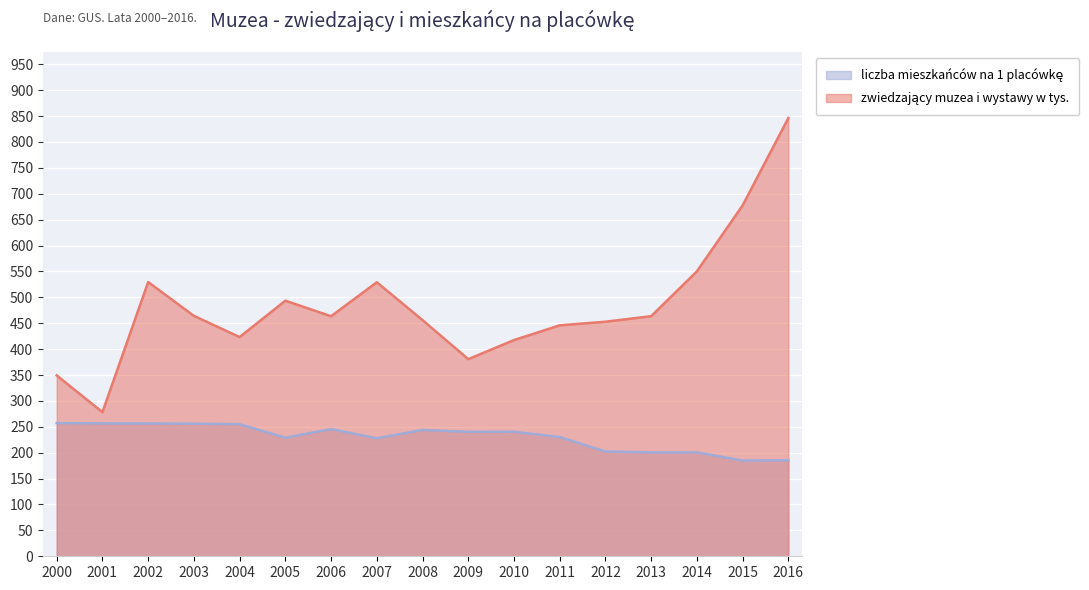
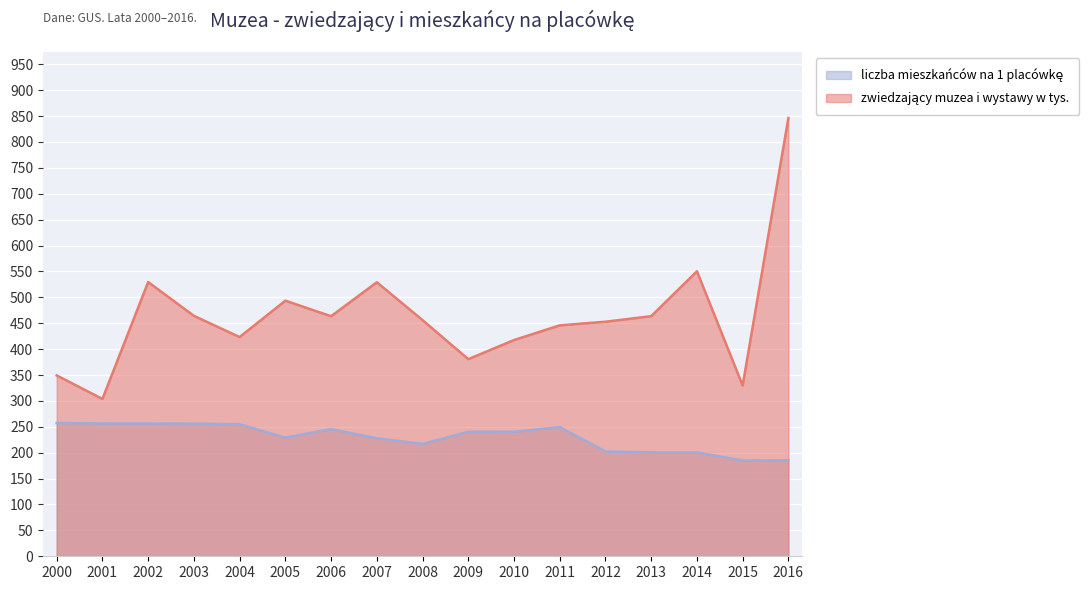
zwiedzający muzea i wystawy w tys., 2001: 280 -> 300
liczba mieszkańców na 1 placówkę, 2008: 240 -> 220
liczba mieszkańców na 1 placówkę, 2011: 230 -> 250
zwiedzający muzea i wystawy w tys., 2015: 680 -> 330
